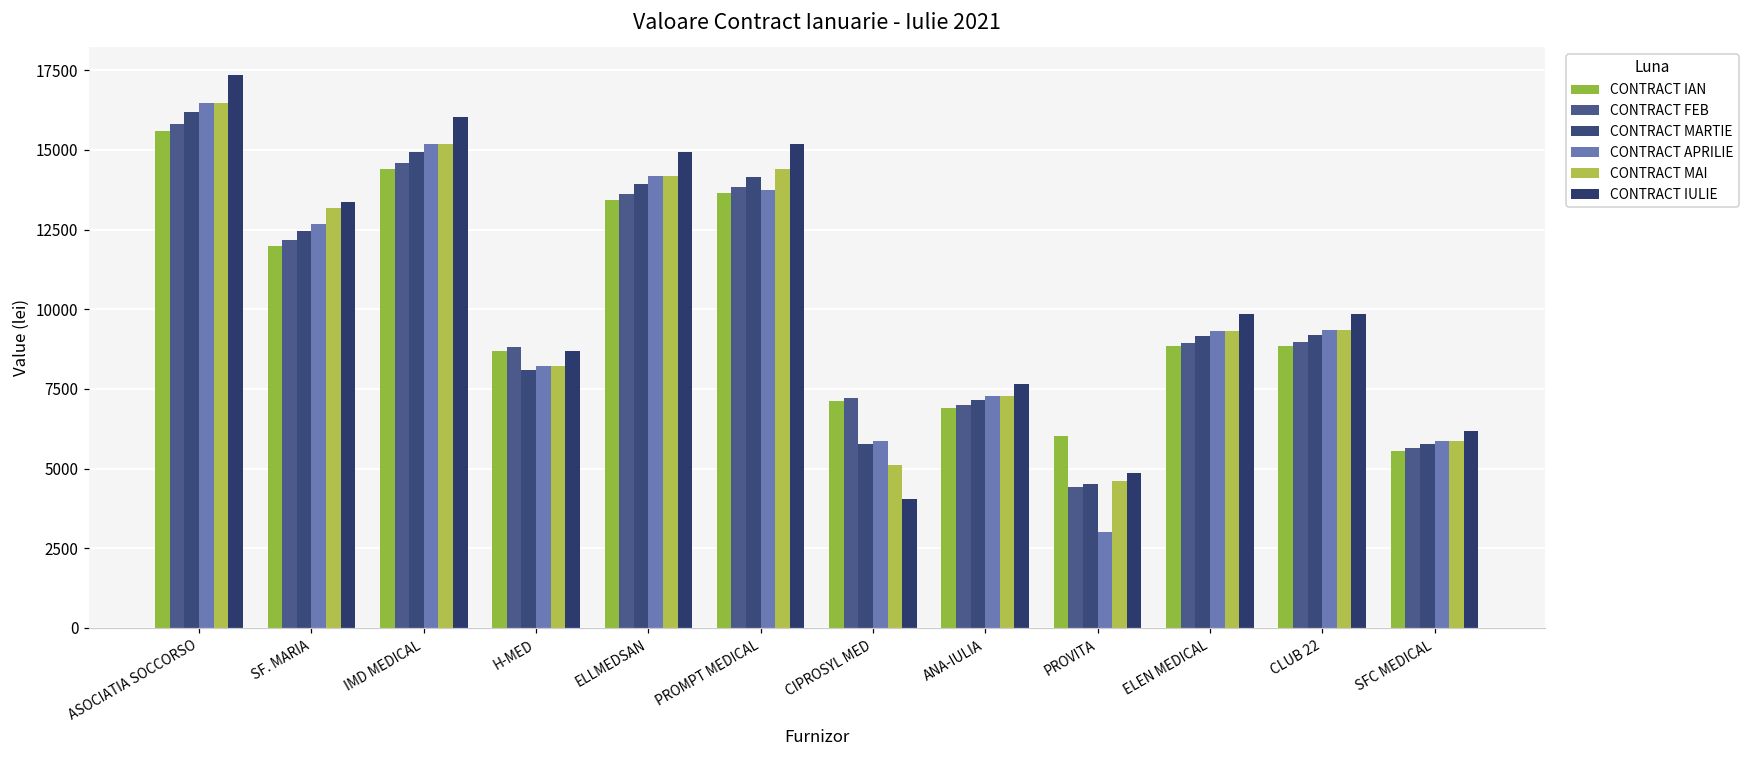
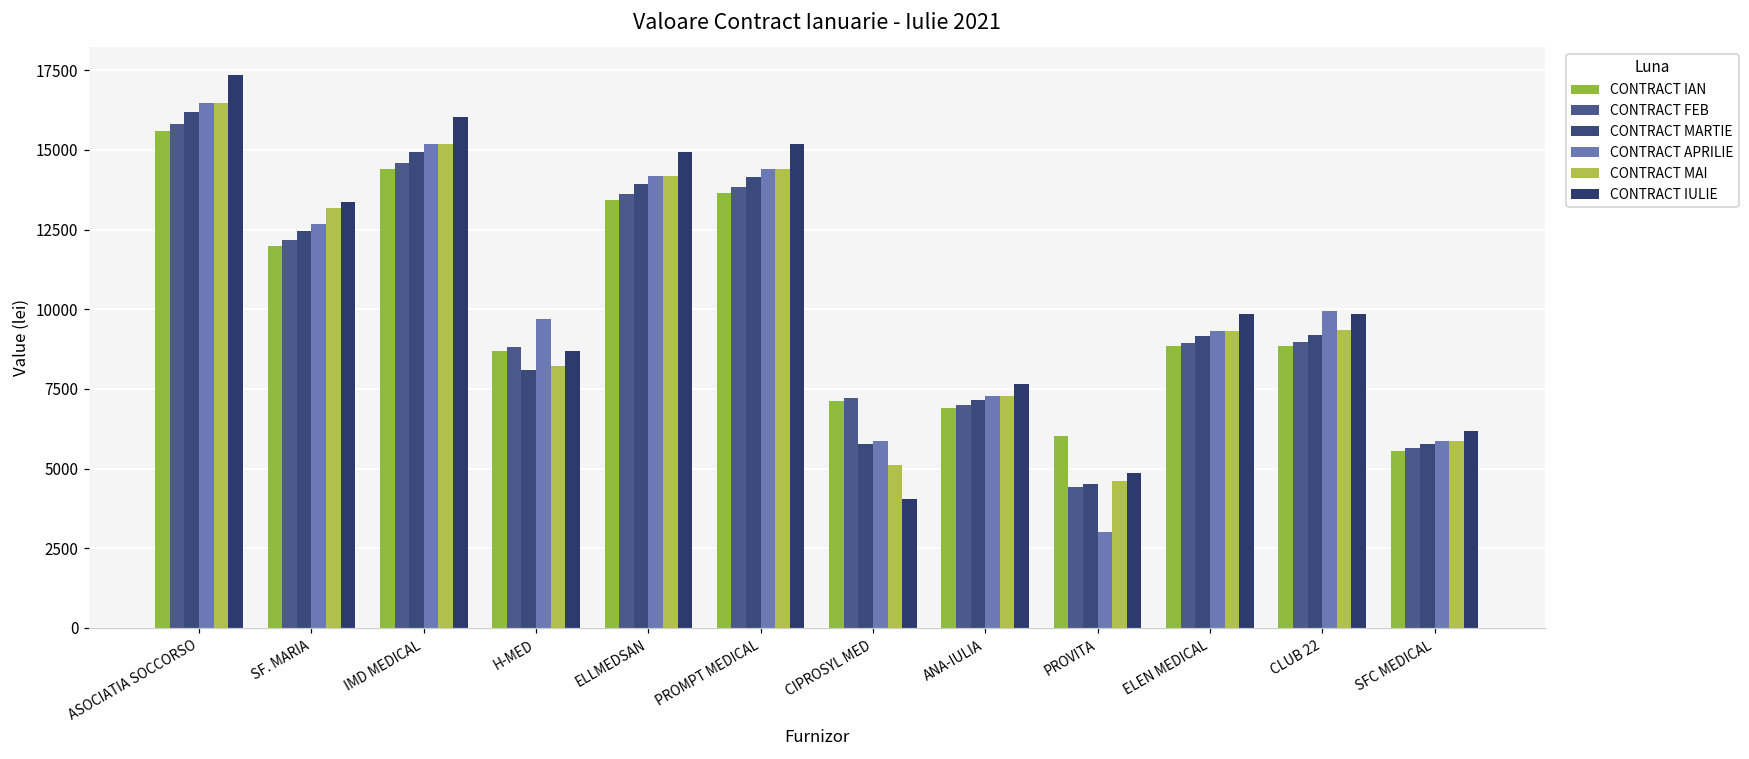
CONTRACT APRILIE, H-MED: 8200 -> 9700
CONTRACT APRILIE, PROMPT MEDICAL: 13700 -> 14400
CONTRACT APRILIE, CLUB 22: 9400 -> 9900
